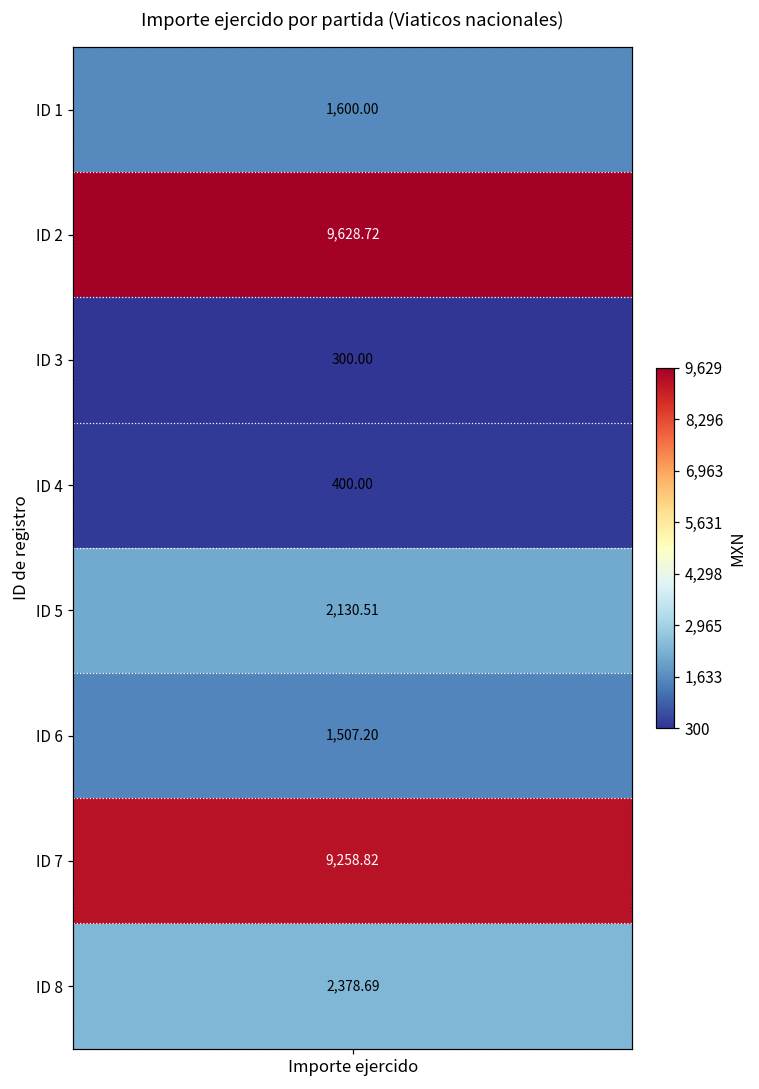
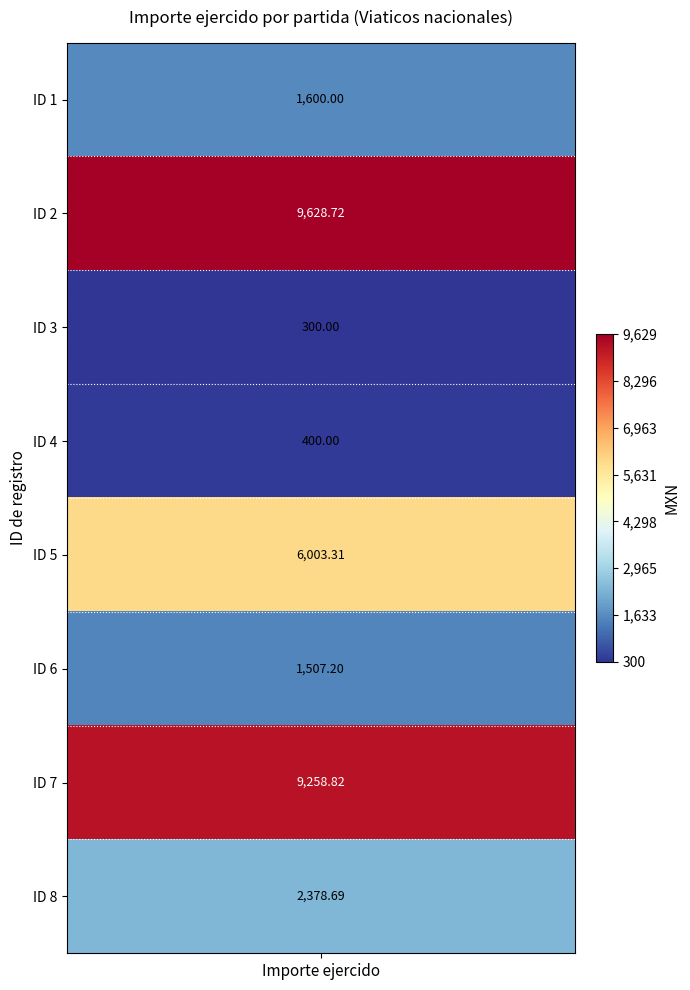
ID 5, Importe ejercido: 2,130.51 -> 6,003.31
